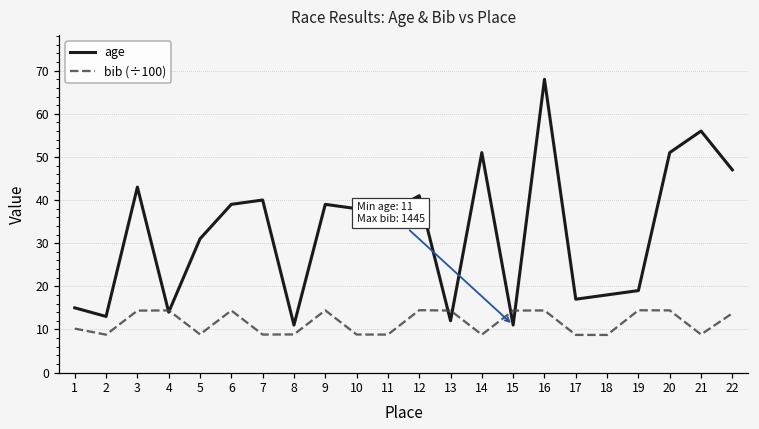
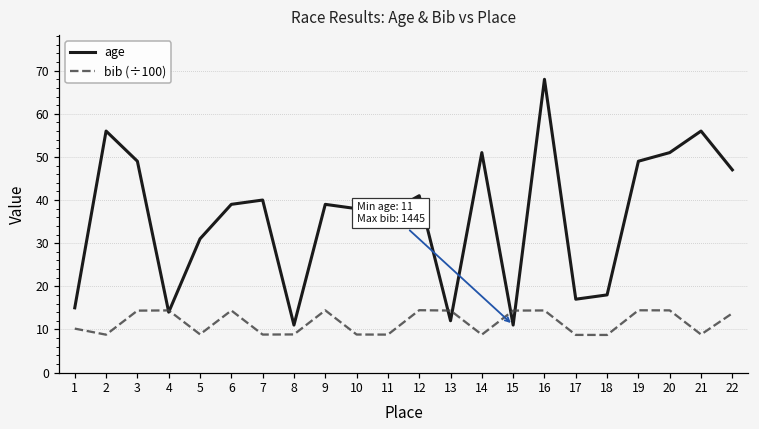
age, 2: 13 -> 56
age, 3: 43 -> 49
age, 19: 19 -> 49
